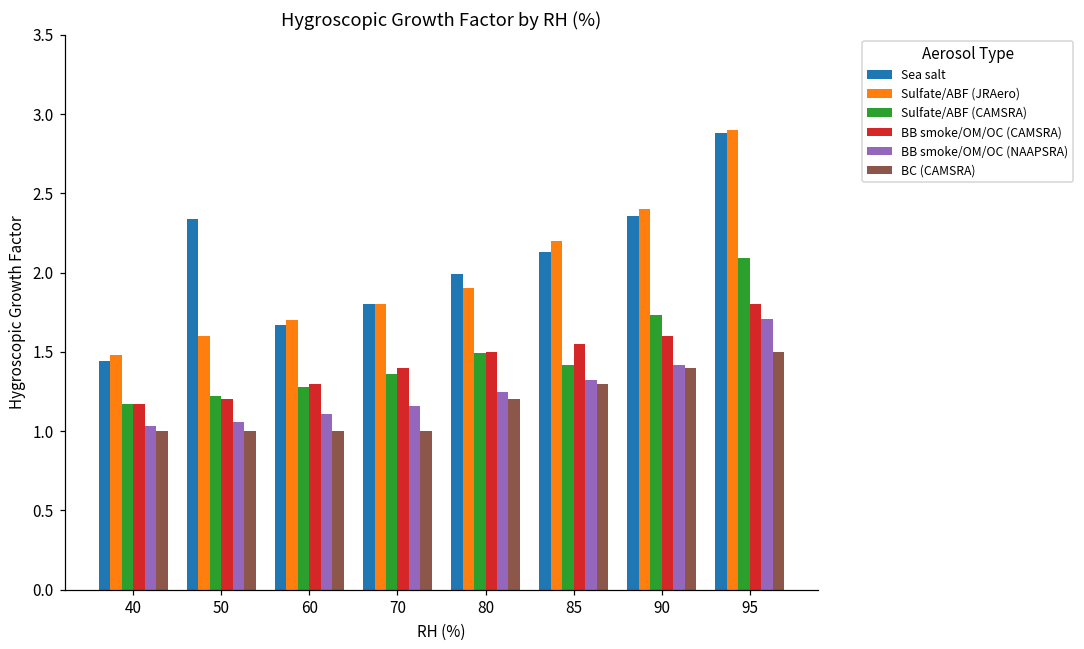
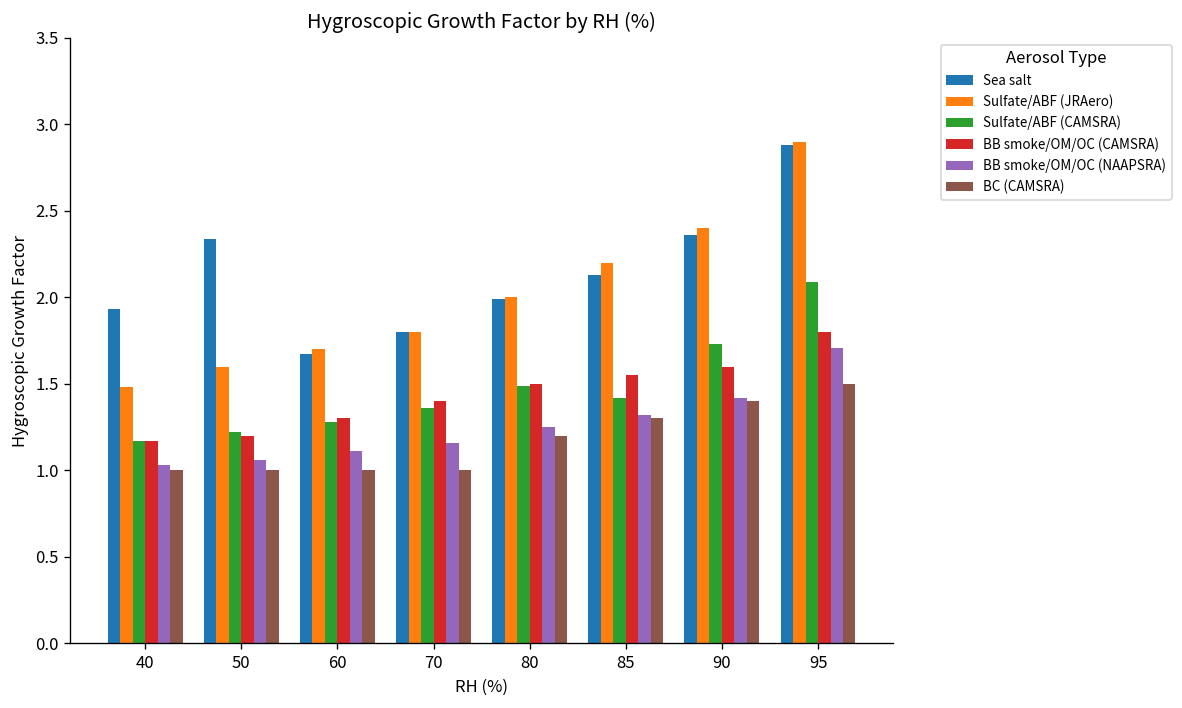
Sea salt, 40: 1.44 -> 1.93
Sulfate/ABF (JRAero), 80: 1.9 -> 2.0
